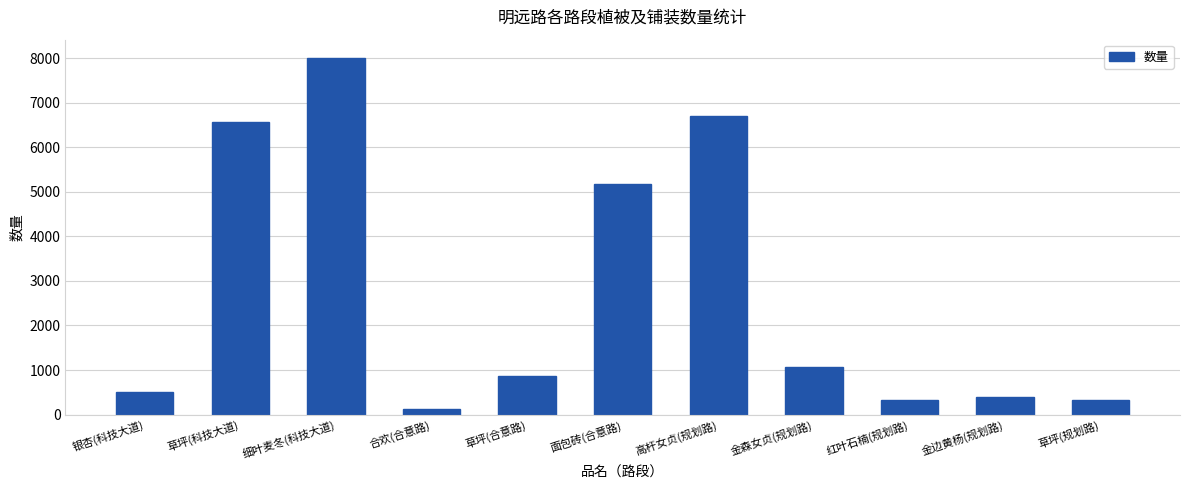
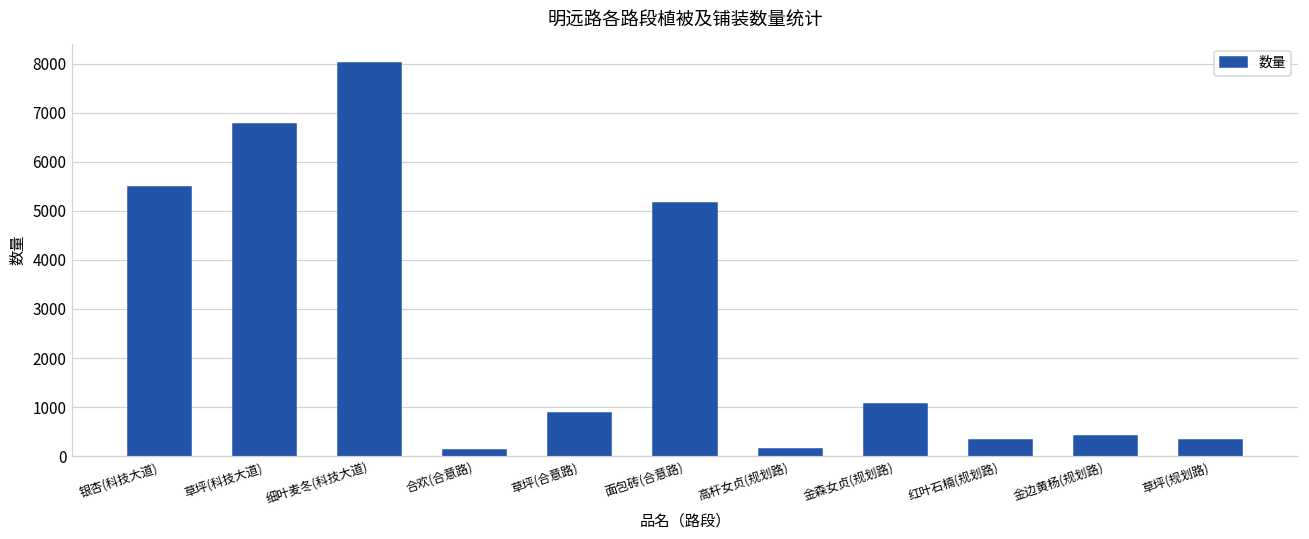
银杏(科技大道): 500 -> 5500
草坪(科技大道): 6600 -> 6800
高杆女贞(规划路): 6700 -> 100
